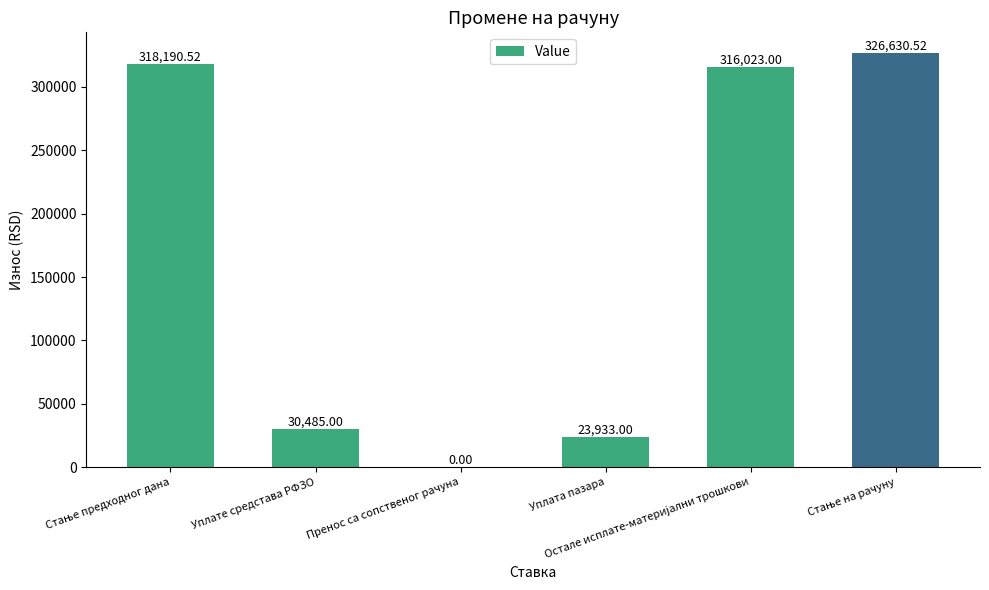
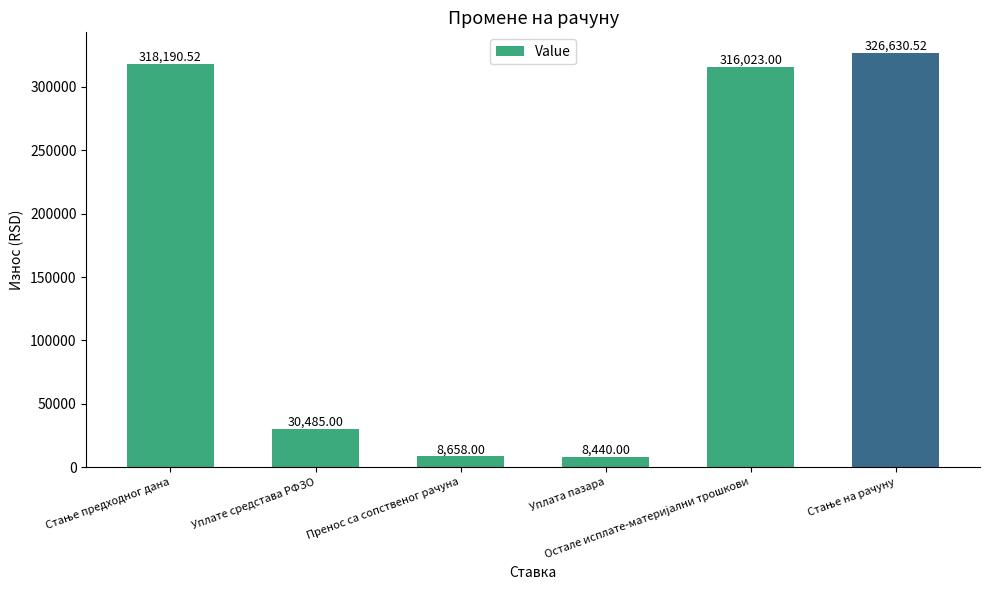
Пренос са сопственог рачуна: 0.00 -> 8,658.00
Уплата пазара: 23,933.00 -> 8,440.00
